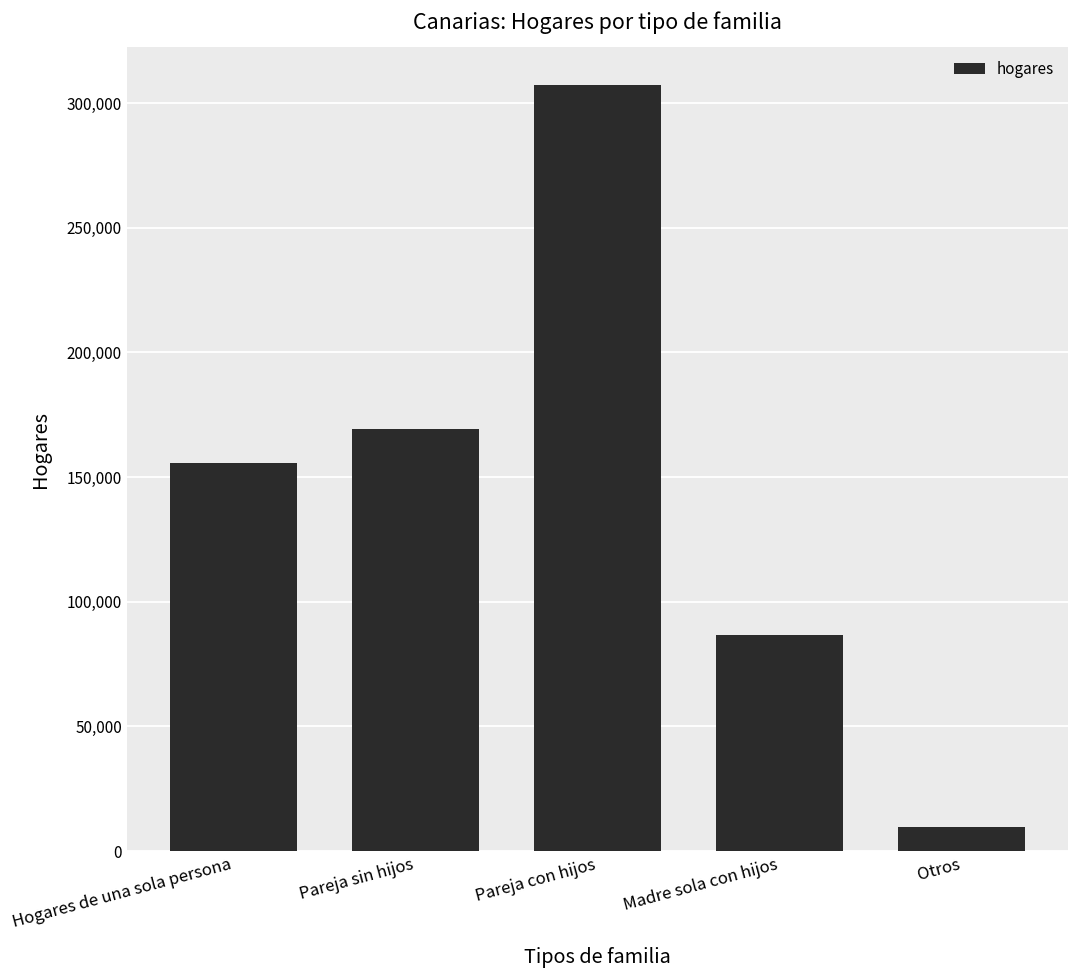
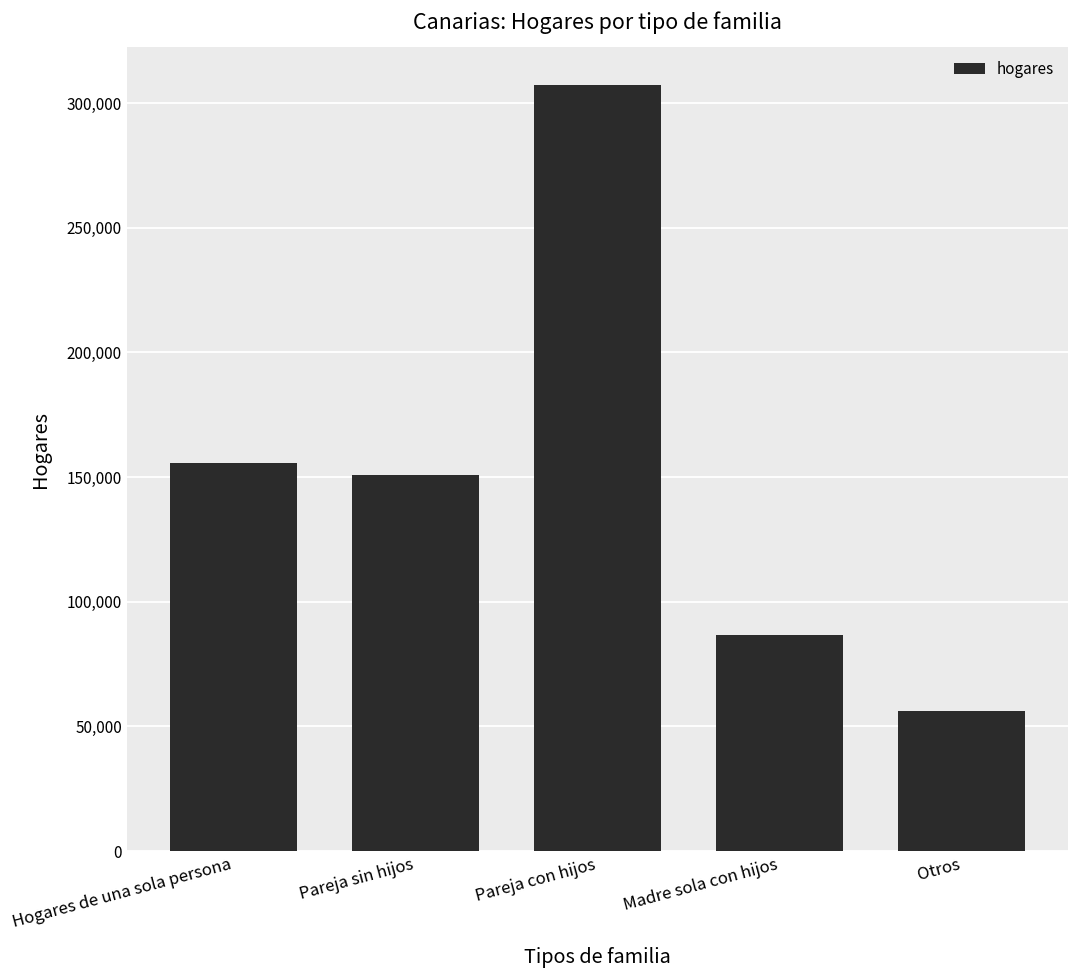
Pareja sin hijos: 169,000 -> 151,000
Otros: 10,000 -> 56,000
